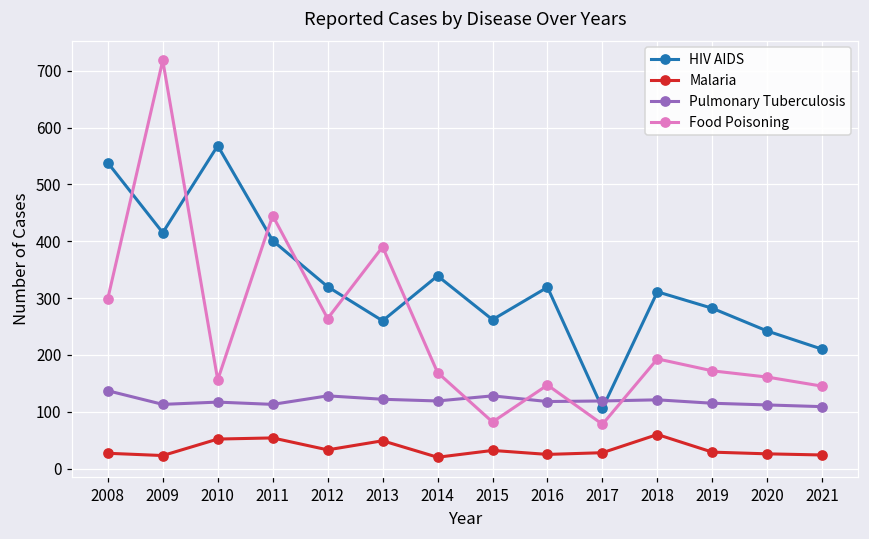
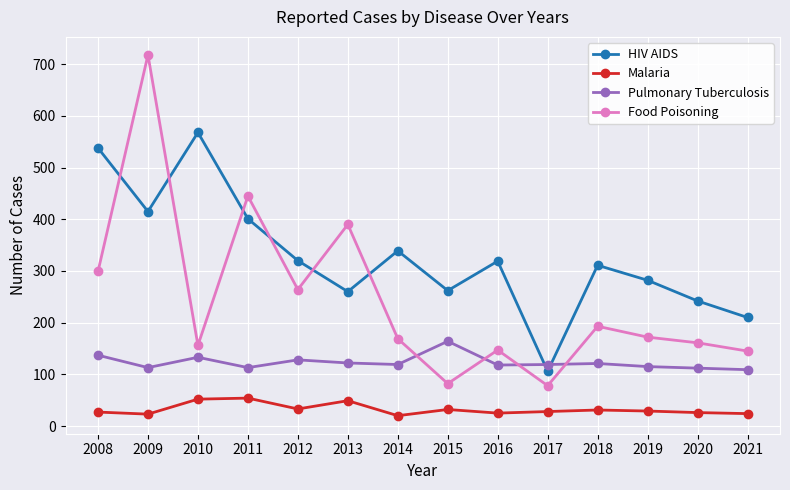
Pulmonary Tuberculosis, 2010: 120 -> 130
Pulmonary Tuberculosis, 2015: 130 -> 160
Malaria, 2018: 60 -> 30
